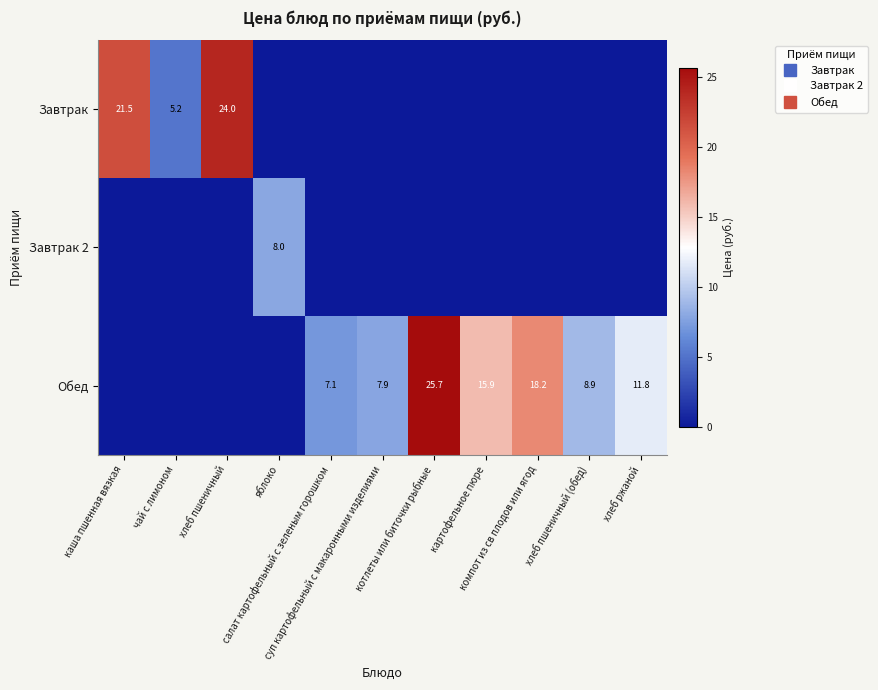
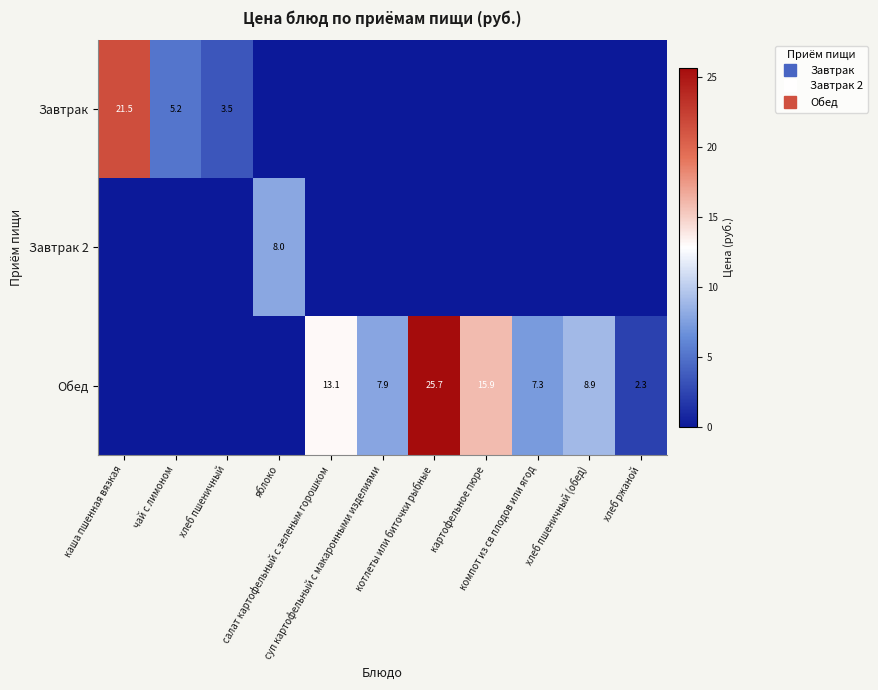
Завтрак, хлеб пшеничный: 24.0 -> 3.5
Обед, салат картофельный с зеленым горошком: 7.1 -> 13.1
Обед, компот из св плодов или ягод: 18.2 -> 7.3
Обед, хлеб ржаной: 11.8 -> 2.3
